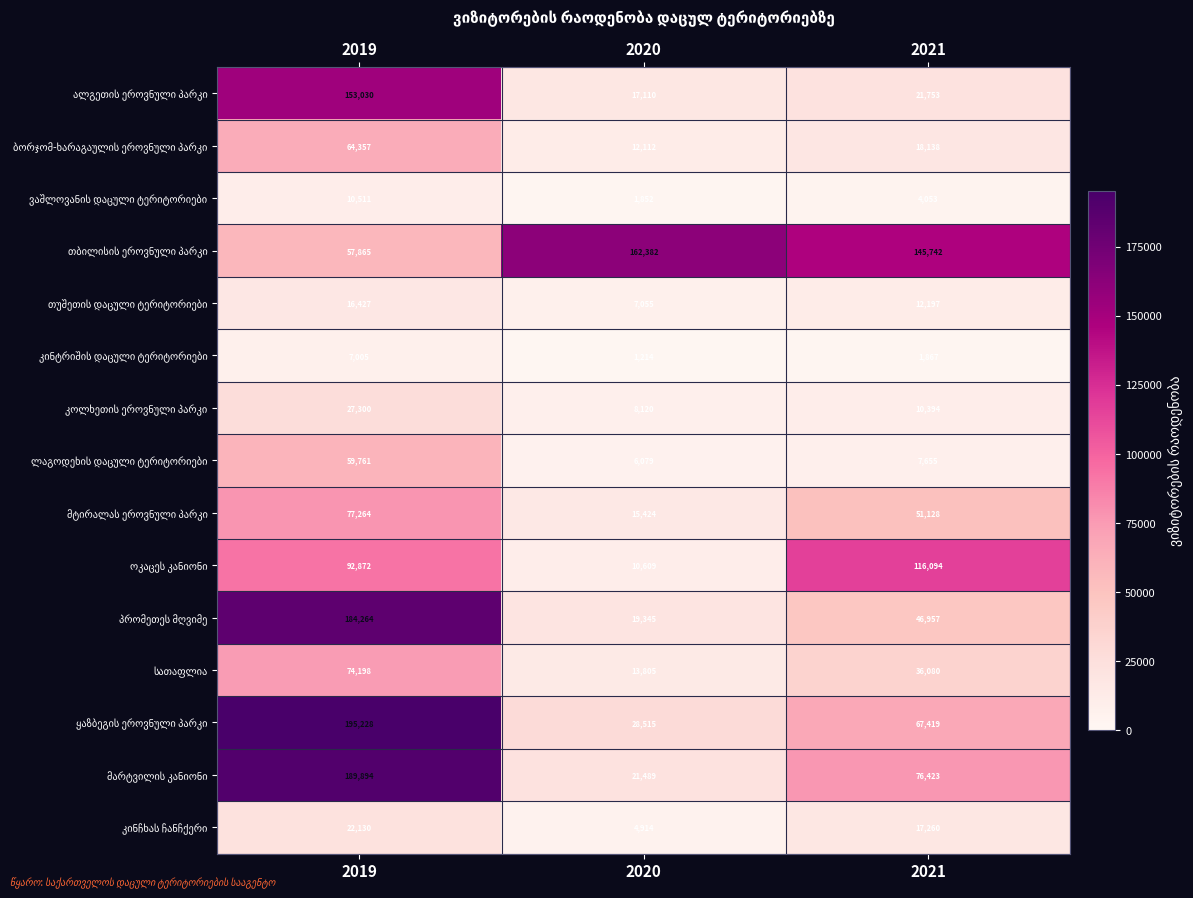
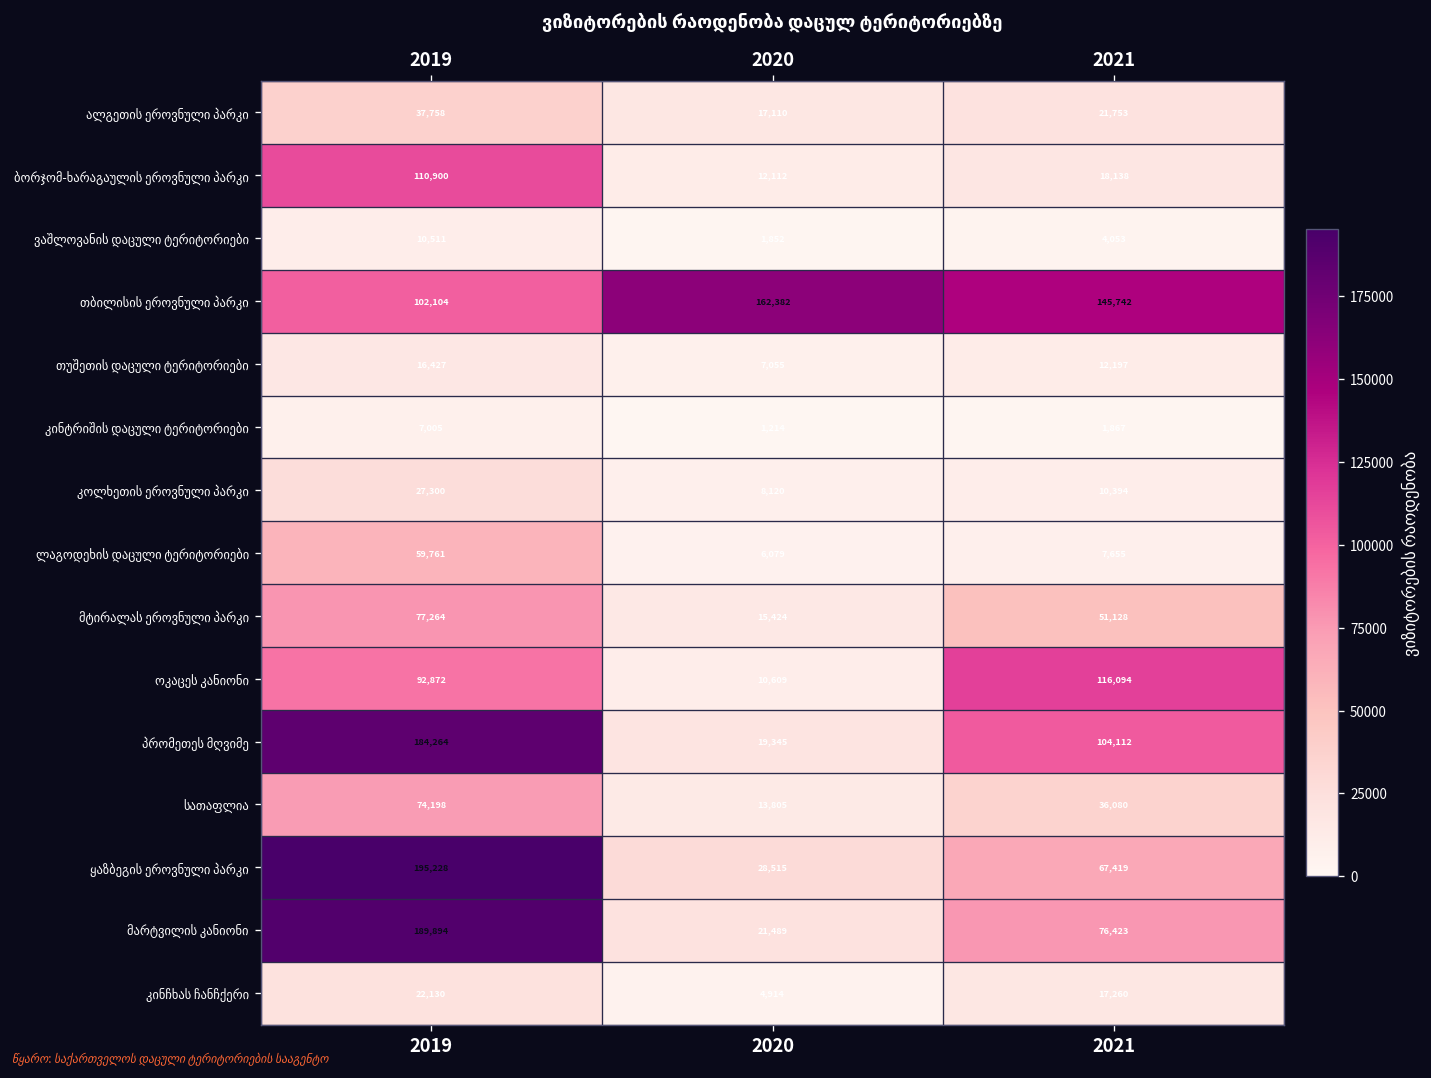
ალგეთის ეროვნული პარკი, 2019: 153,030 -> 37,758
ბორჯომ-ხარაგაულის ეროვნული პარკი, 2019: 64,357 -> 110,900
თბილისის ეროვნული პარკი, 2019: 57,865 -> 102,104
პრომეთეს მღვიმე, 2021: 46,957 -> 104,112
